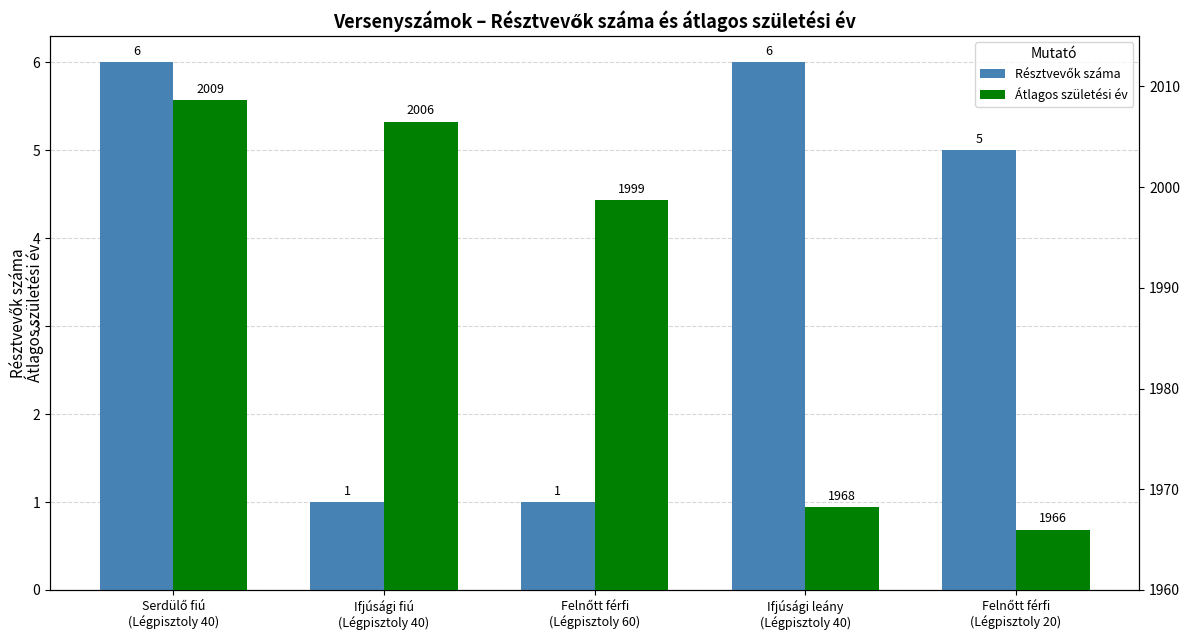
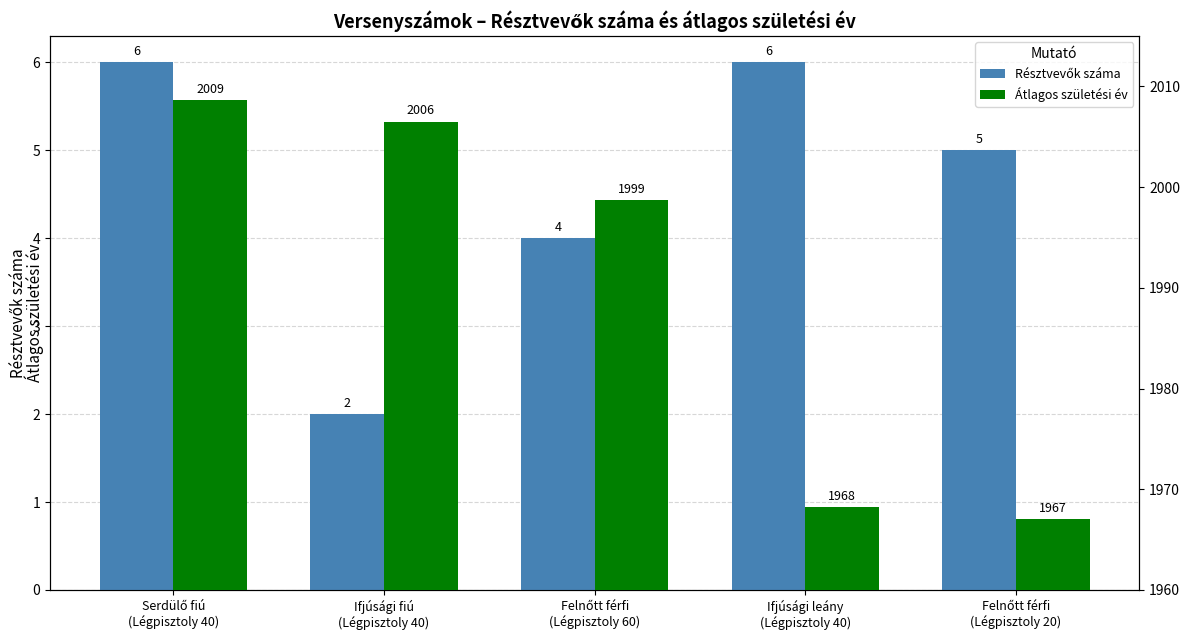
Résztvevők száma, Ifjúsági fiú (Légpisztoly 40): 1 -> 2
Résztvevők száma, Felnőtt férfi (Légpisztoly 60): 1 -> 4
Átlagos születési év, Felnőtt férfi (Légpisztoly 20): 1966 -> 1967
